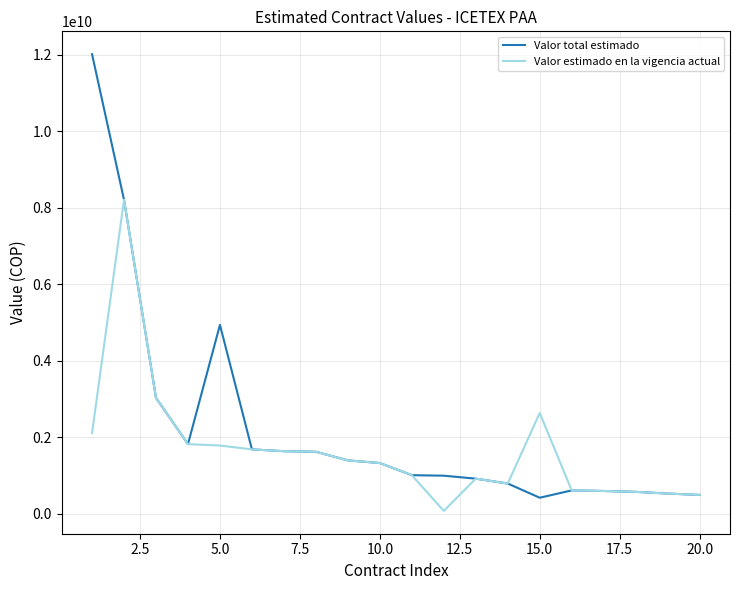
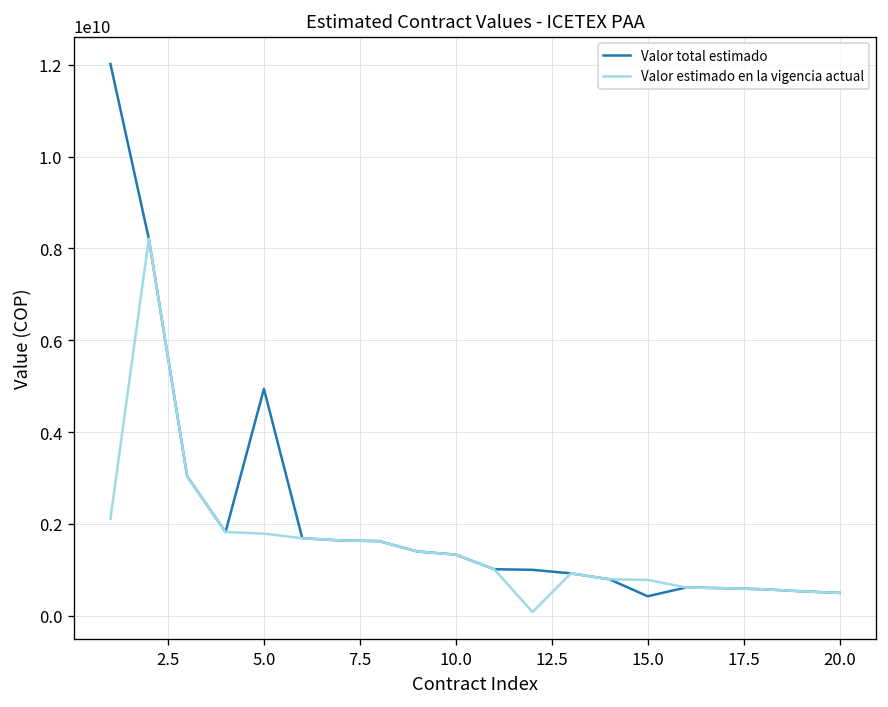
Valor estimado en la vigencia actual, 15.0: 2600000000 -> 800000000
